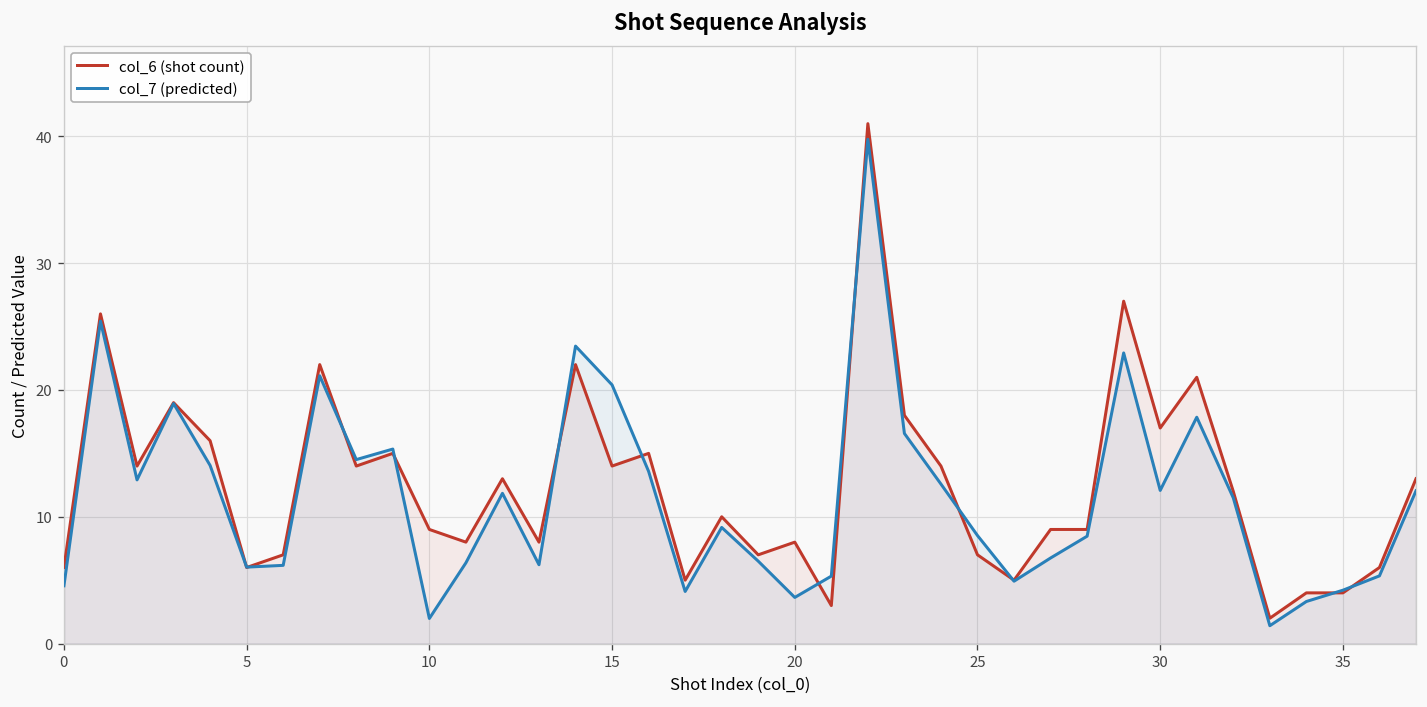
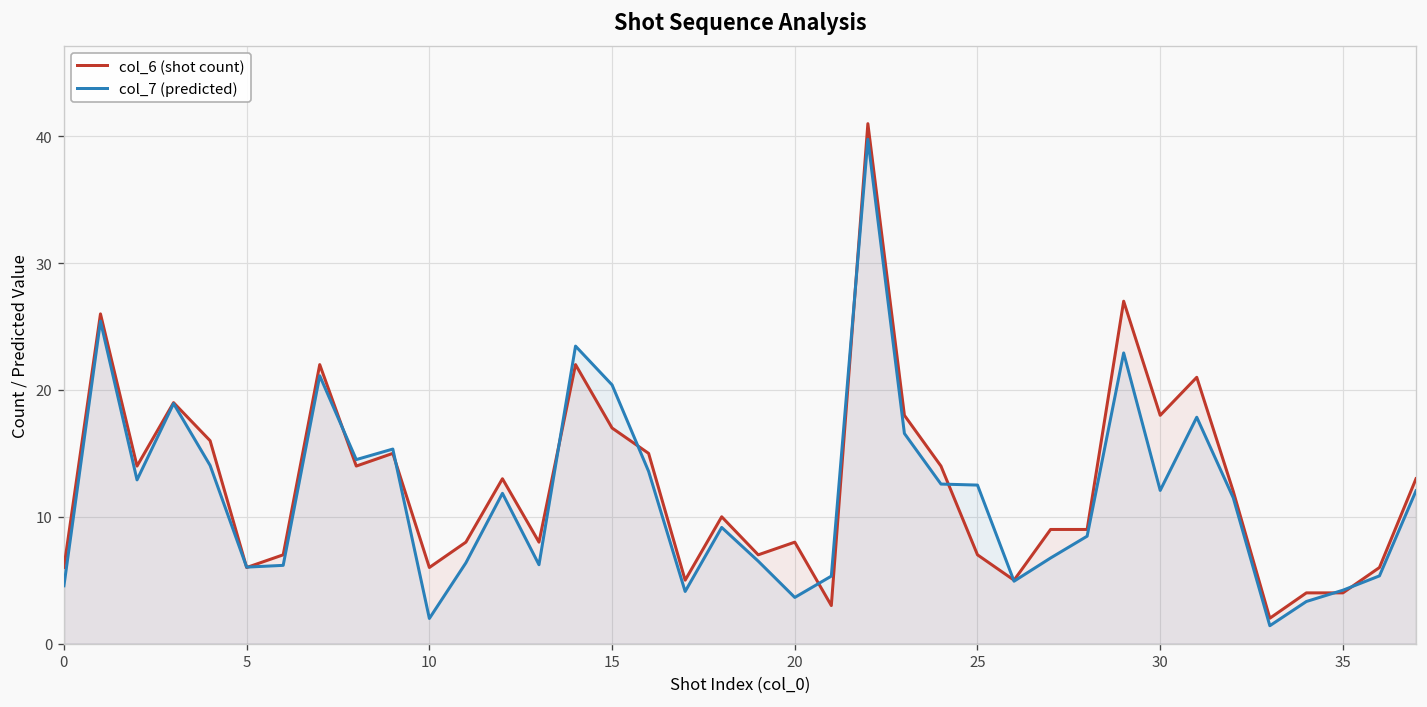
col_6 (shot count), 10: 9 -> 6
col_6 (shot count), 15: 14 -> 17
col_7 (predicted), 25: 8.5 -> 12.5
col_6 (shot count), 30: 17 -> 18
